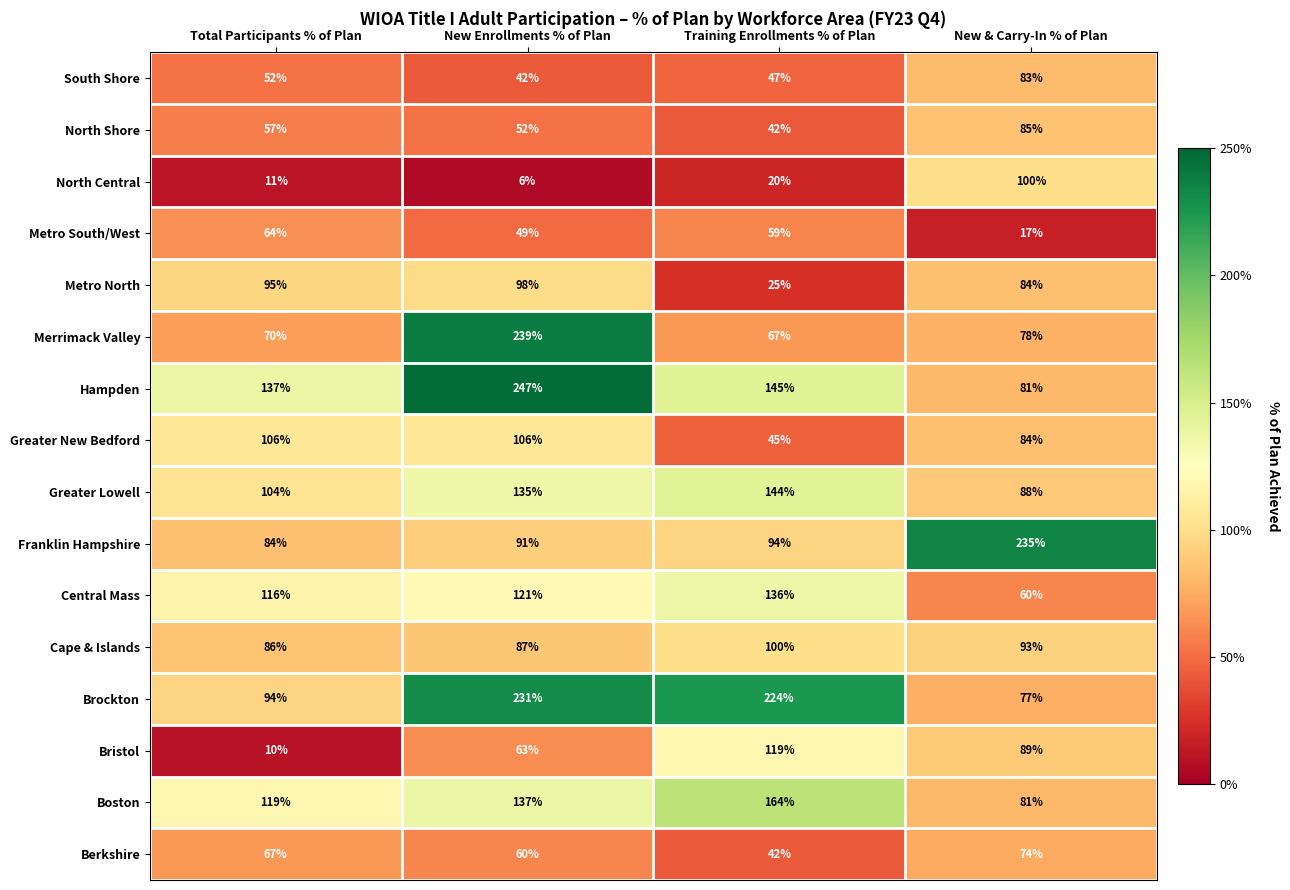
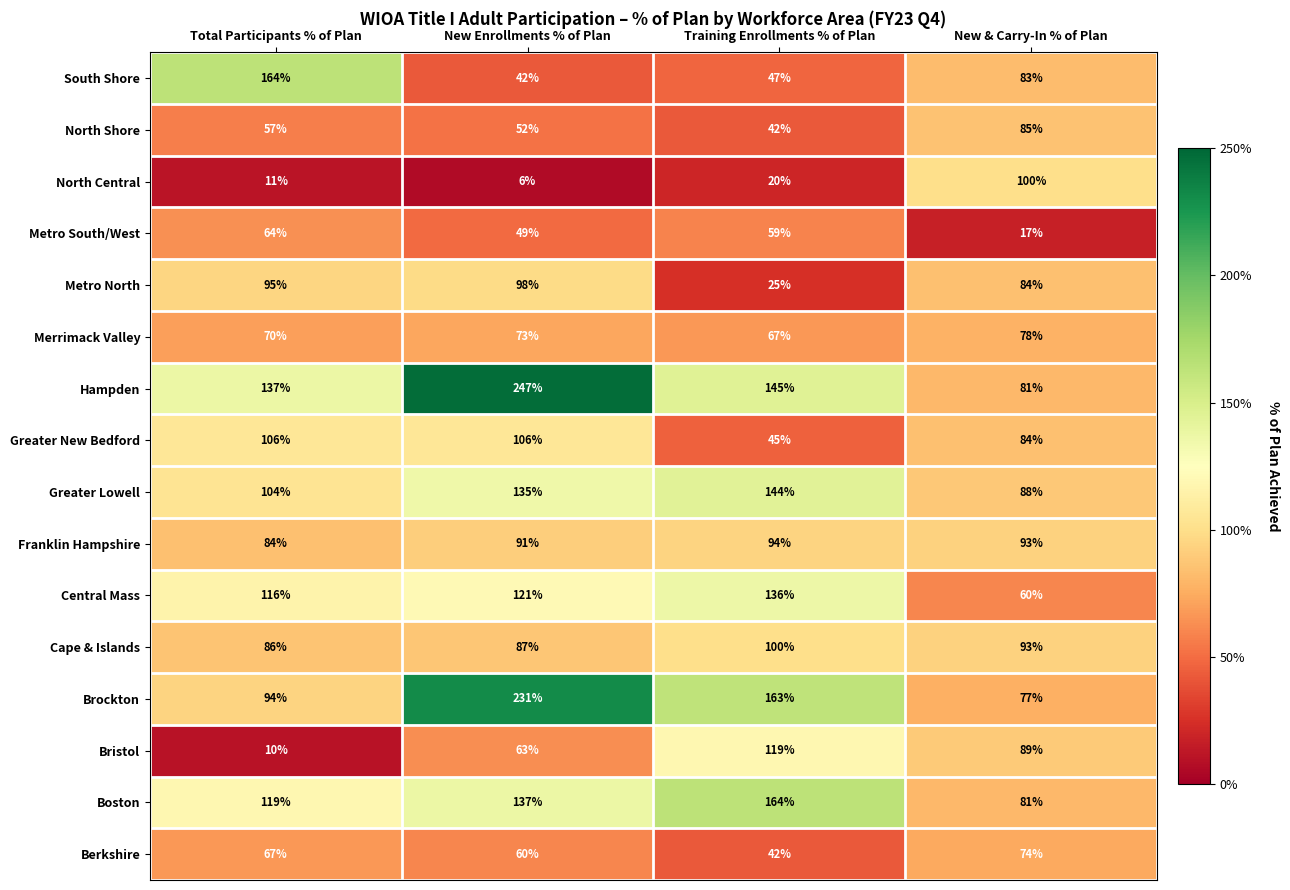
South Shore, Total Participants % of Plan: 52% -> 164%
Merrimack Valley, New Enrollments % of Plan: 239% -> 73%
Franklin Hampshire, New & Carry-In % of Plan: 235% -> 93%
Brockton, Training Enrollments % of Plan: 224% -> 163%
